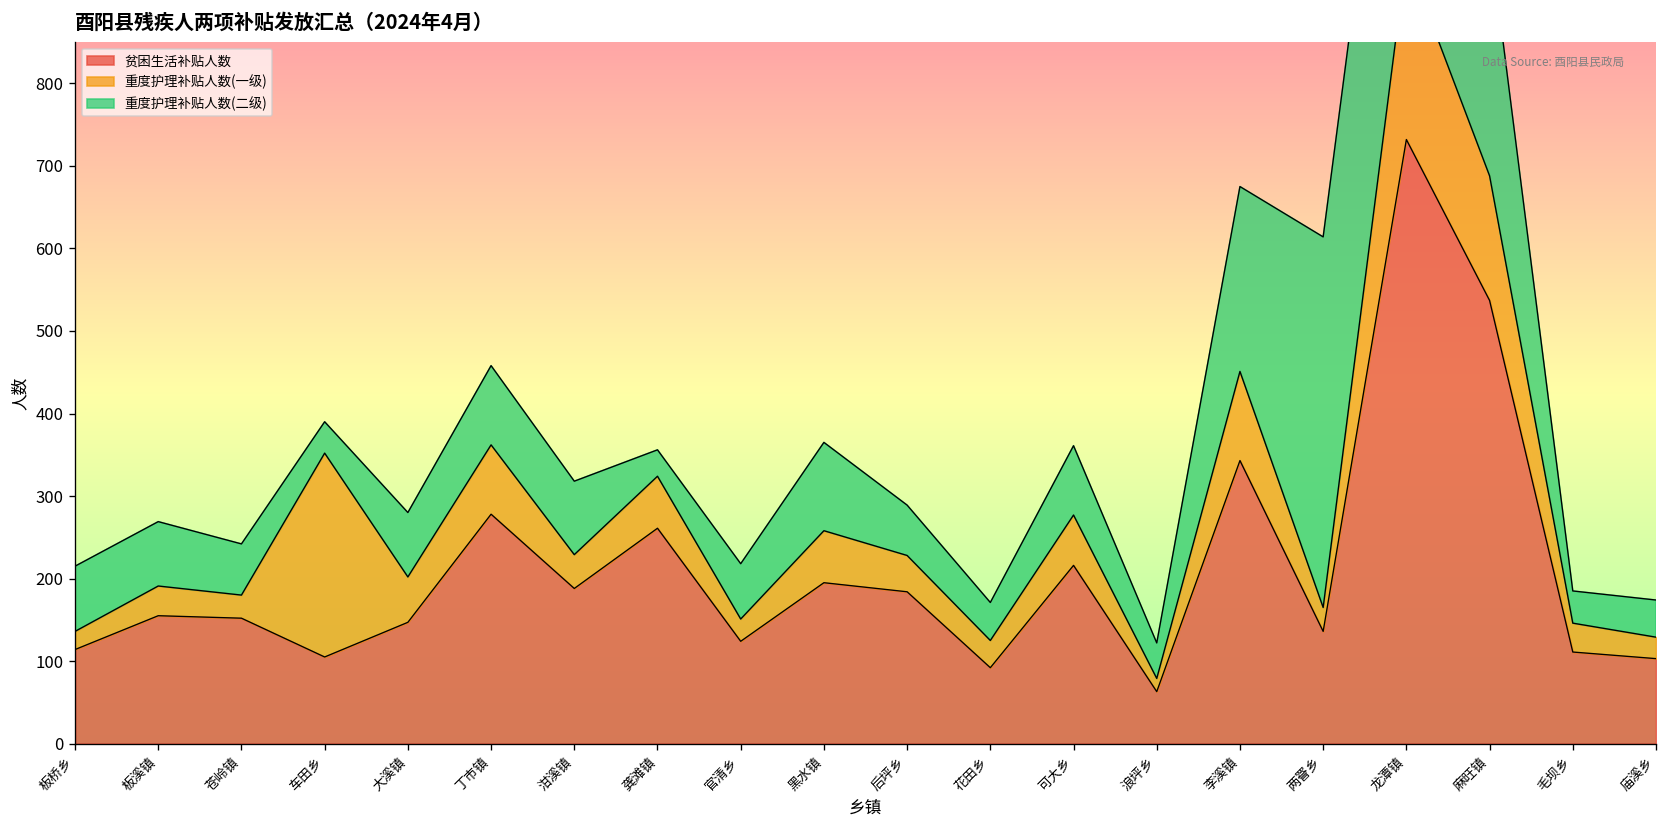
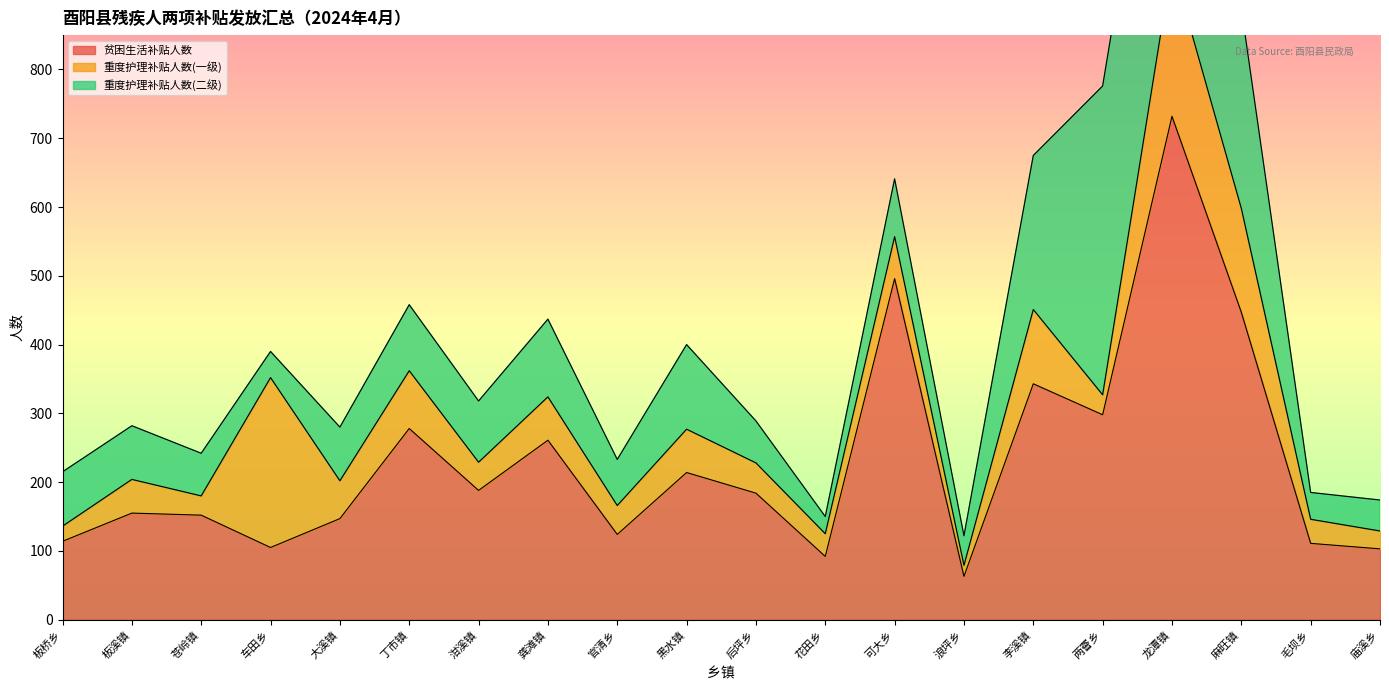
重度护理补贴人数(一级), 板溪镇: 40 -> 50
重度护理补贴人数(二级), 龚滩镇: 30 -> 110
重度护理补贴人数(一级), 官清乡: 30 -> 40
贫困生活补贴人数, 黑水镇: 200 -> 210
重度护理补贴人数(二级), 黑水镇: 110 -> 120
重度护理补贴人数(二级), 花田乡: 50 -> 30
贫困生活补贴人数, 可大乡: 220 -> 500
贫困生活补贴人数, 两罾乡: 140 -> 300
贫困生活补贴人数, 麻旺镇: 540 -> 450
